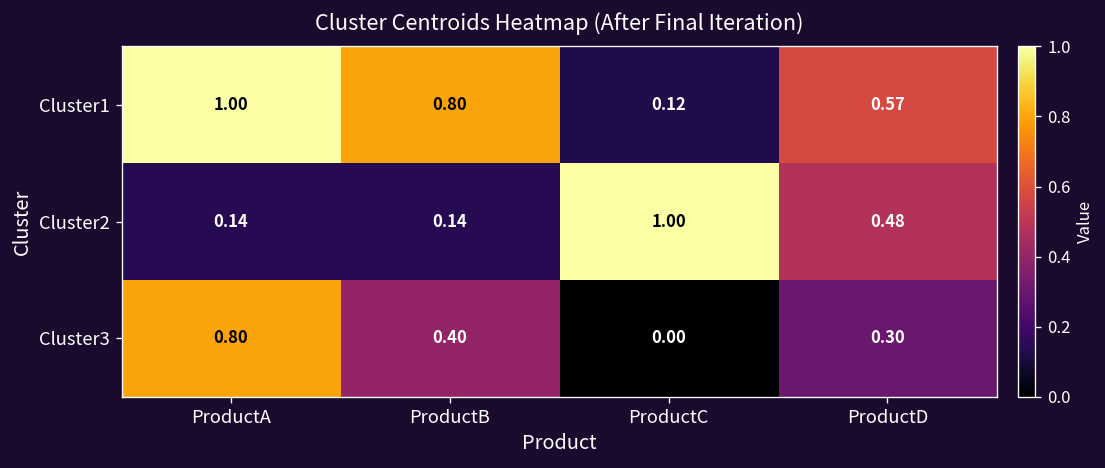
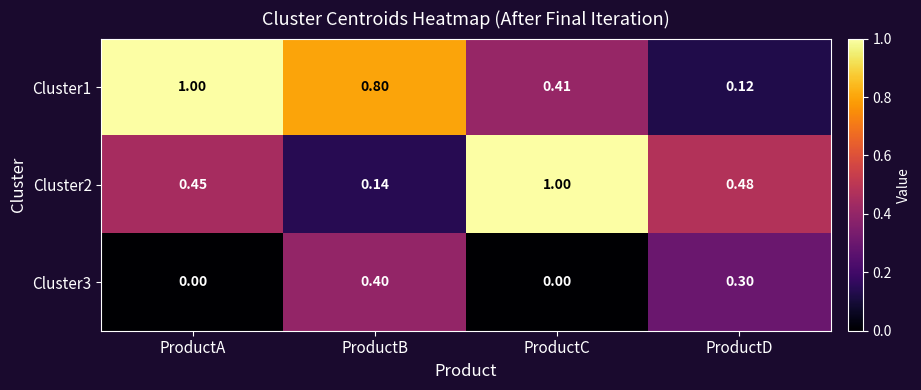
Cluster1, ProductC: 0.12 -> 0.41
Cluster1, ProductD: 0.57 -> 0.12
Cluster2, ProductA: 0.14 -> 0.45
Cluster3, ProductA: 0.80 -> 0.00
